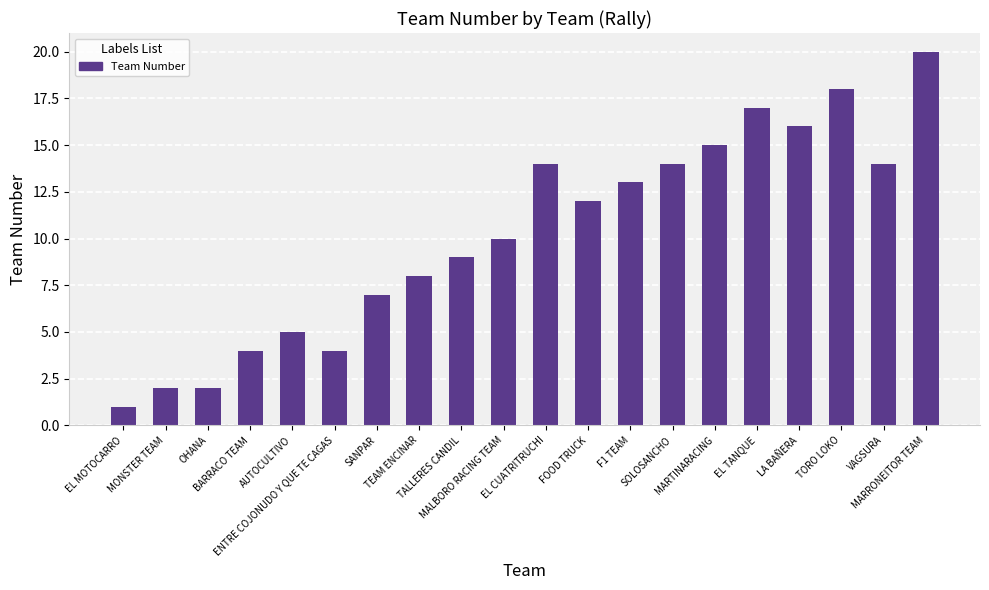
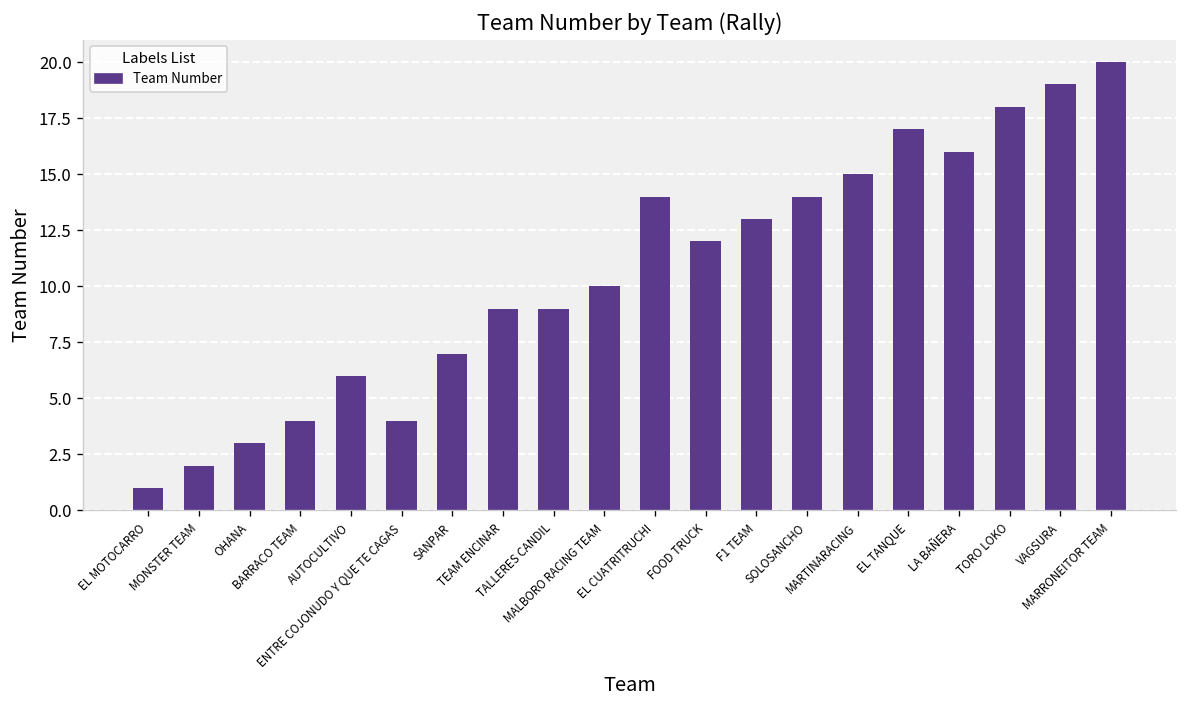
OHANA: 2 -> 3
AUTOCULTIVO: 5 -> 6
TEAM ENCINAR: 8 -> 9
VAGSURA: 14 -> 19
